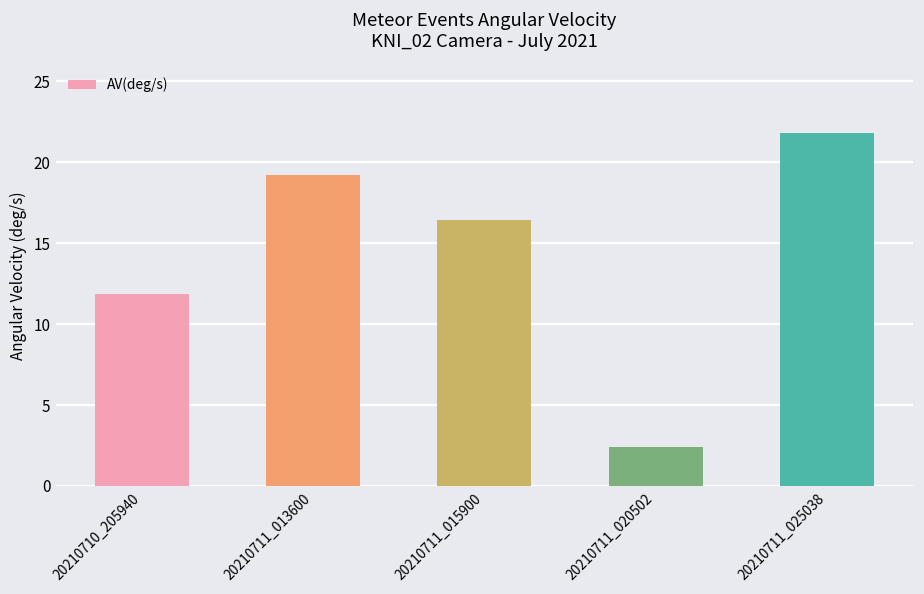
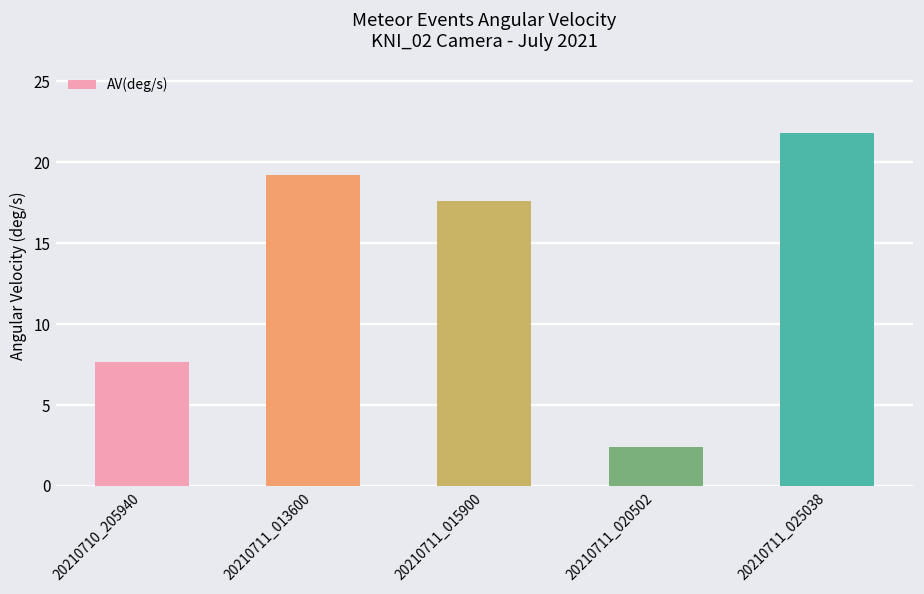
20210710_205940: 11.9 -> 7.6
20210711_015900: 16.4 -> 17.6
